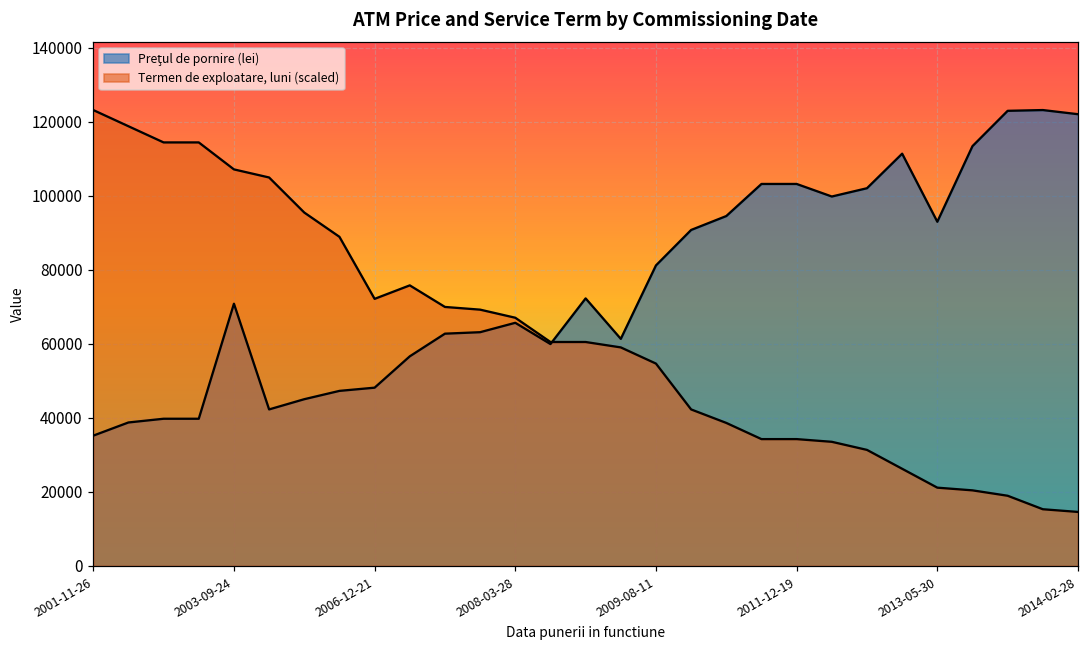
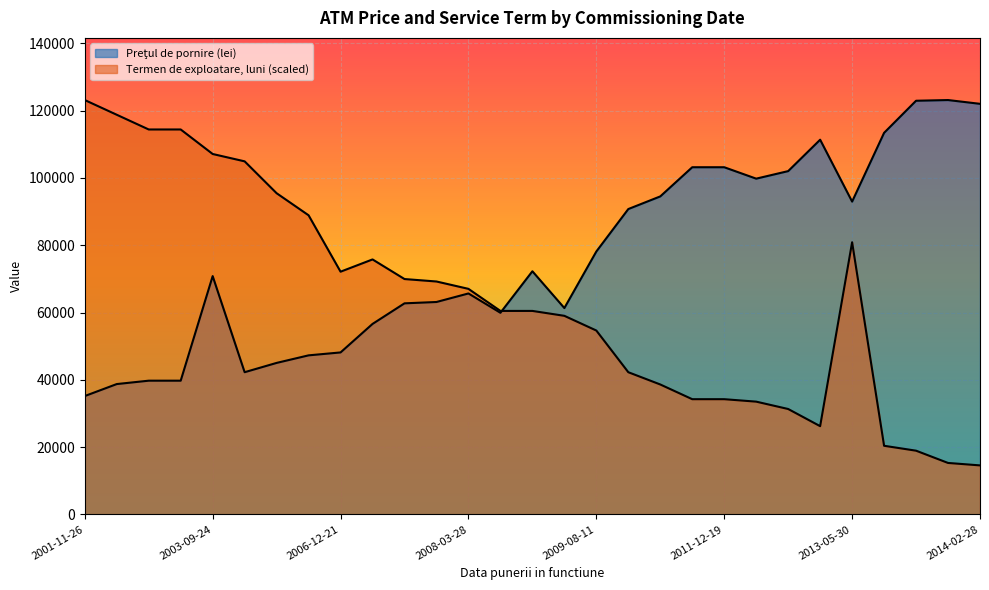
Preţul de pornire (lei), 2009-08-11: 81000 -> 78000
Termen de exploatare, luni (scaled), 2013-05-30: 21000 -> 81000
